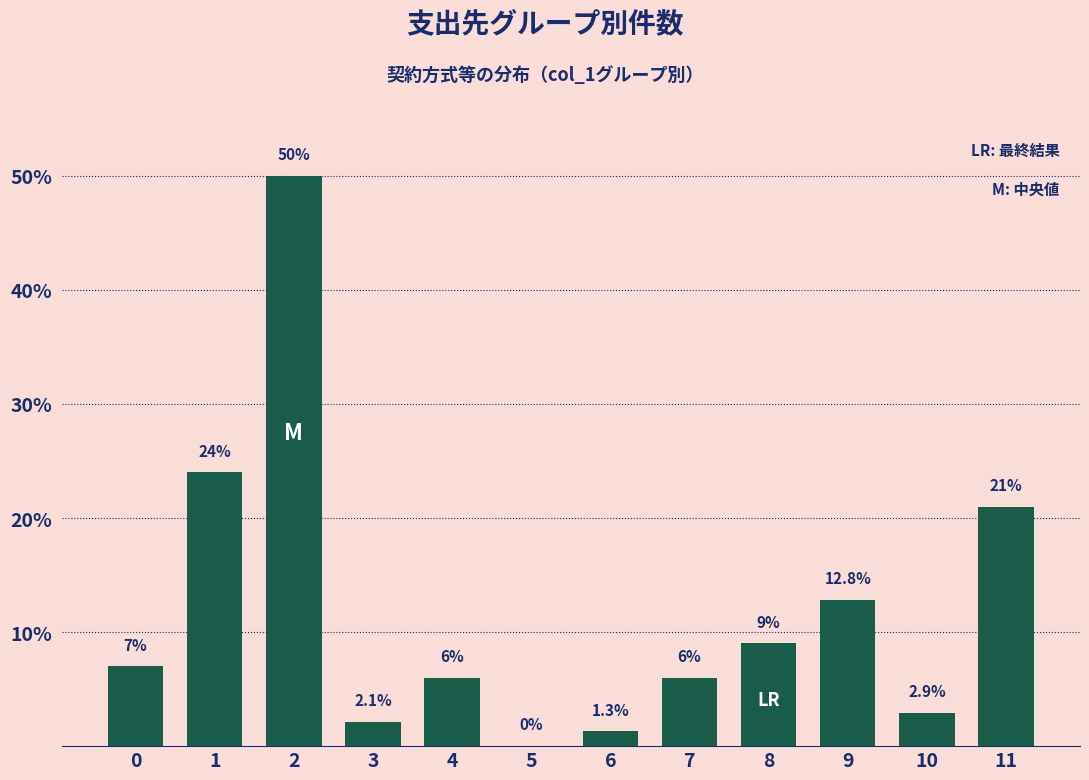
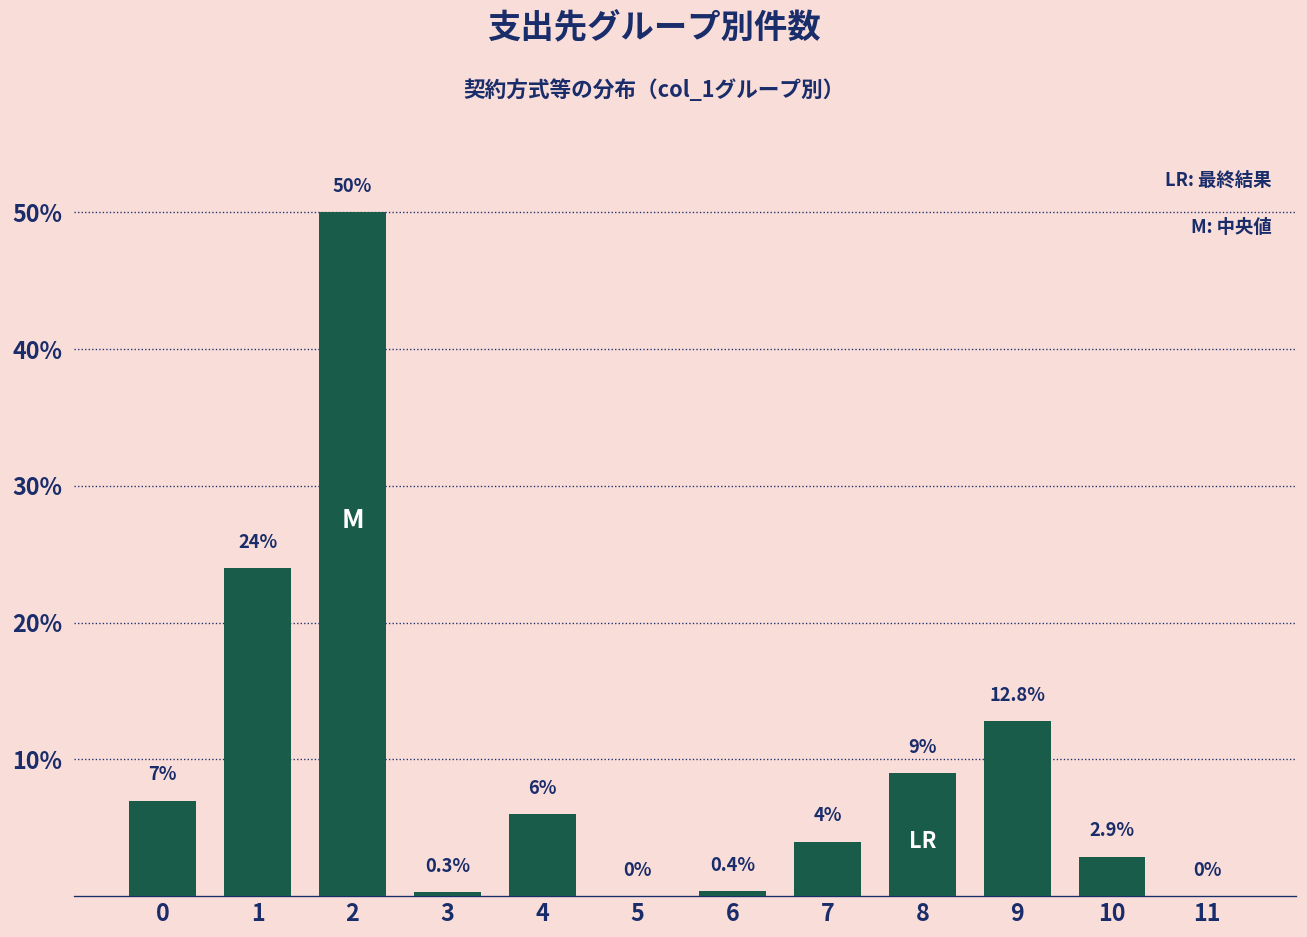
3: 2.1% -> 0.3%
6: 1.3% -> 0.4%
7: 6% -> 4%
11: 21% -> 0%
